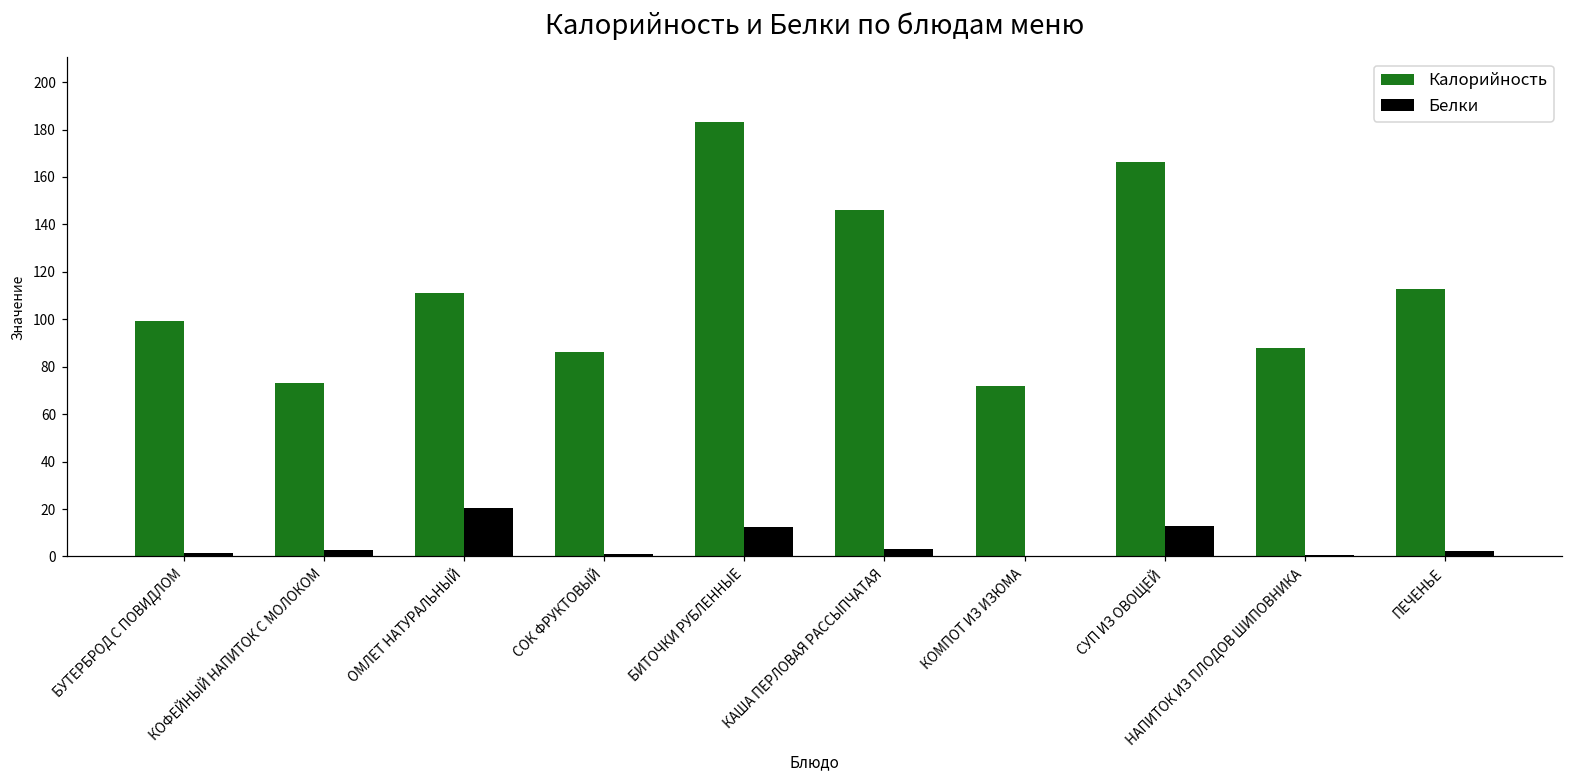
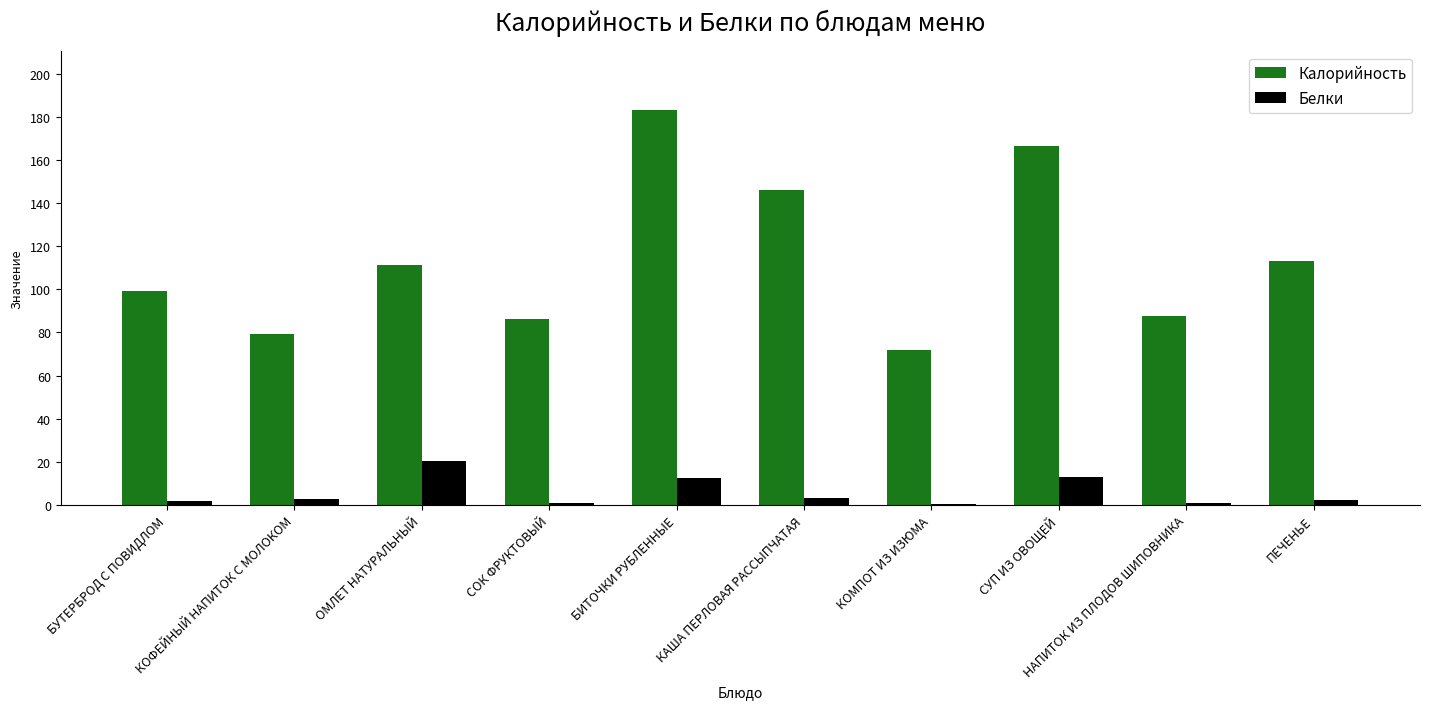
Калорийность, КОФЕЙНЫЙ НАПИТОК С МОЛОКОМ: 73 -> 79
